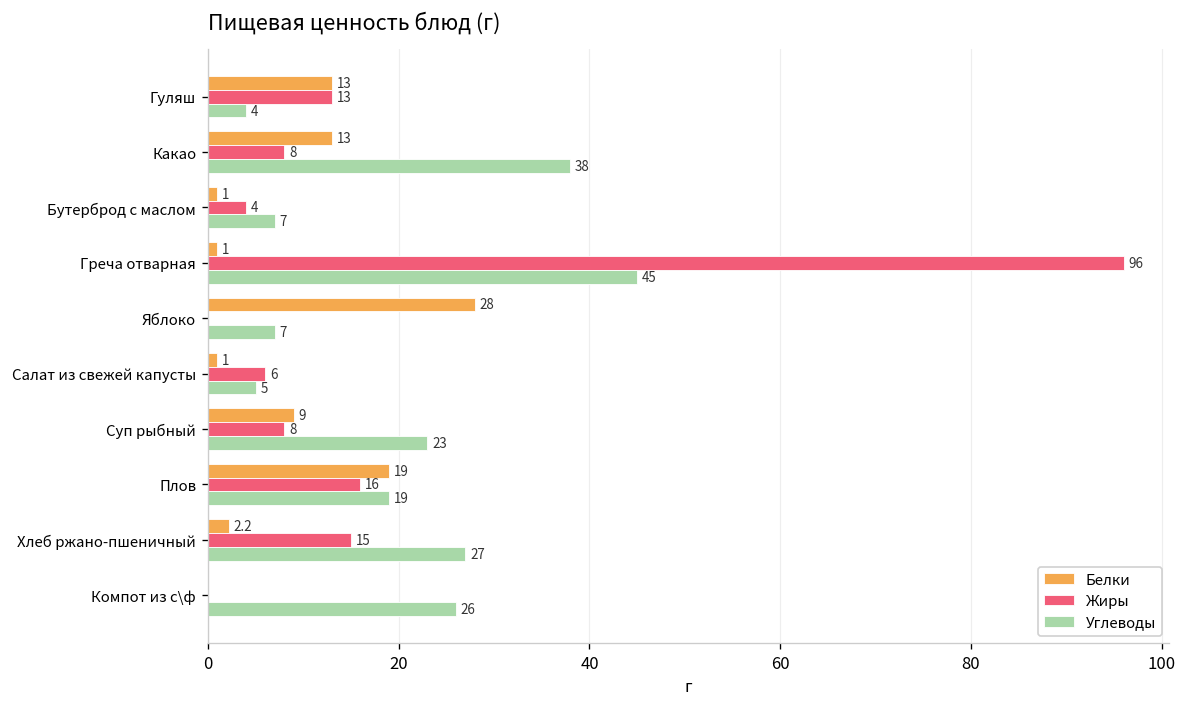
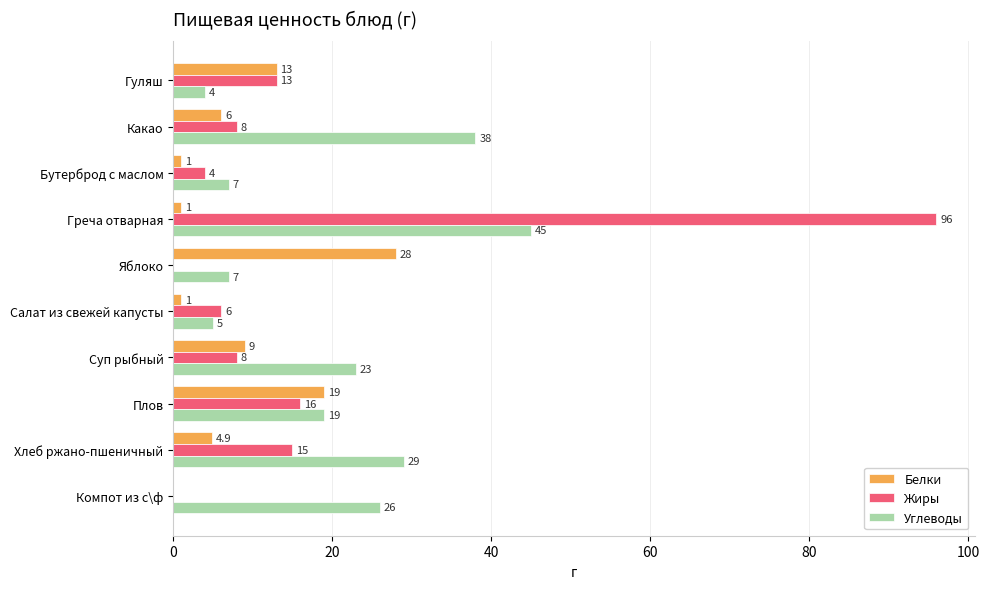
Белки, Какао: 13 -> 6
Белки, Хлеб ржано-пшеничный: 2.2 -> 4.9
Углеводы, Хлеб ржано-пшеничный: 27 -> 29
